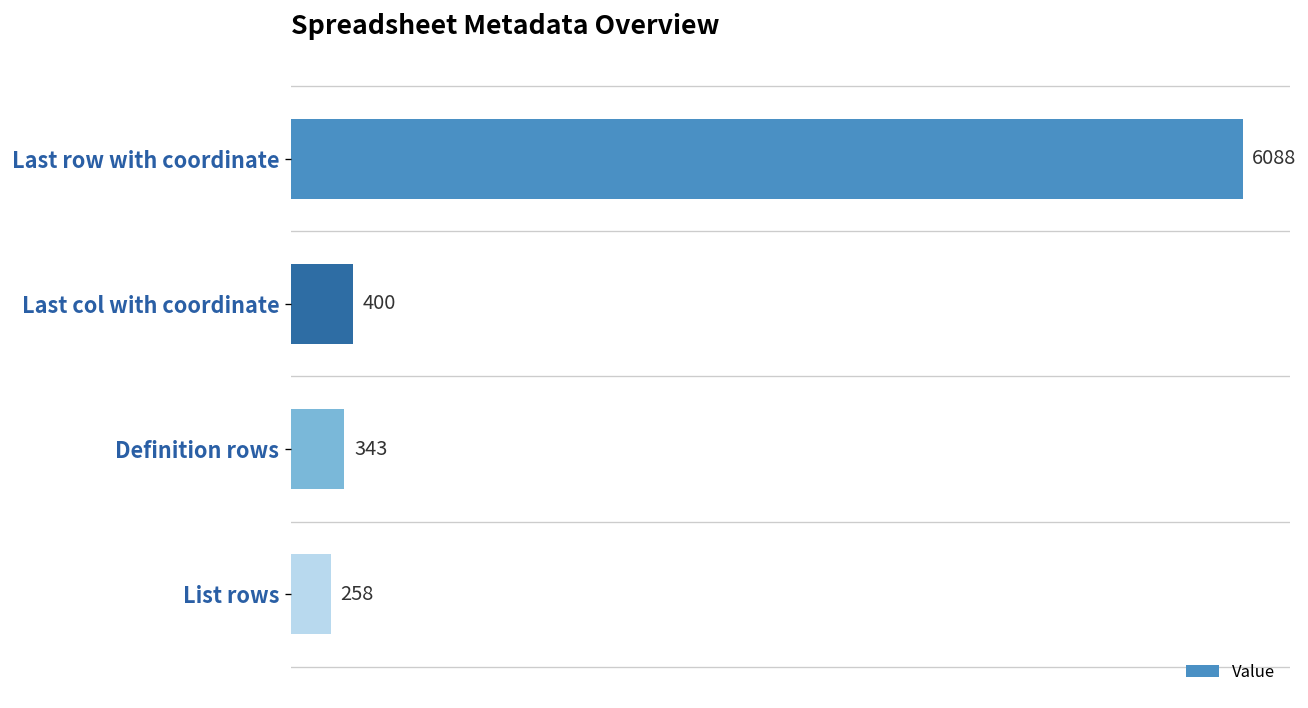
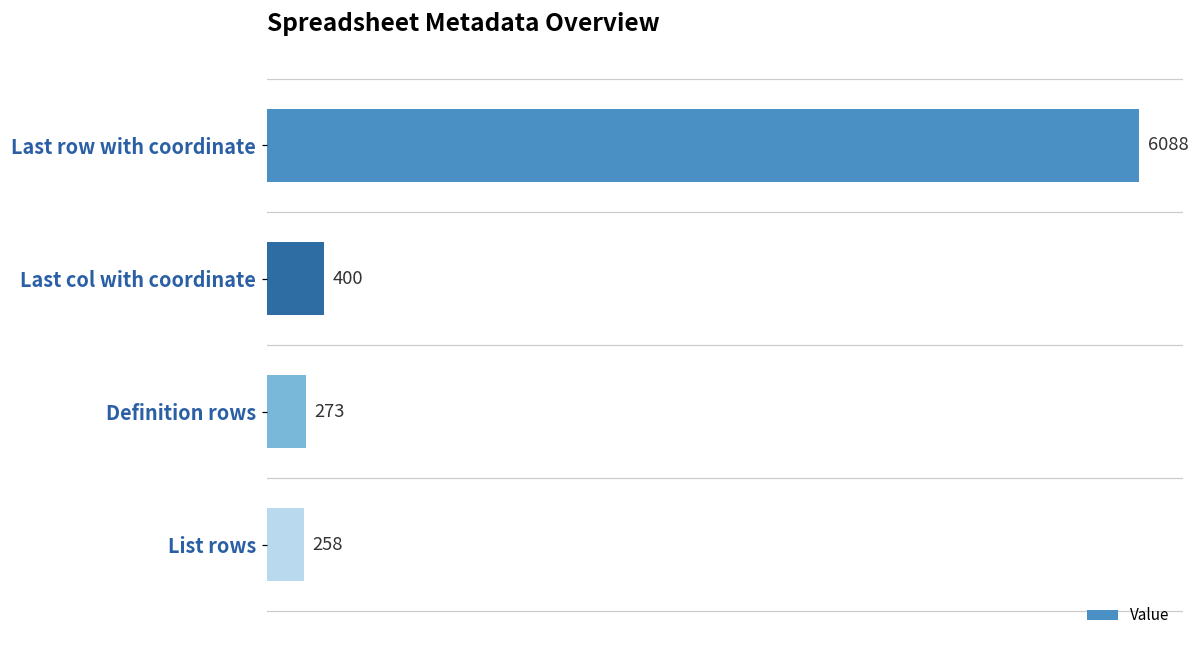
Definition rows: 343 -> 273
